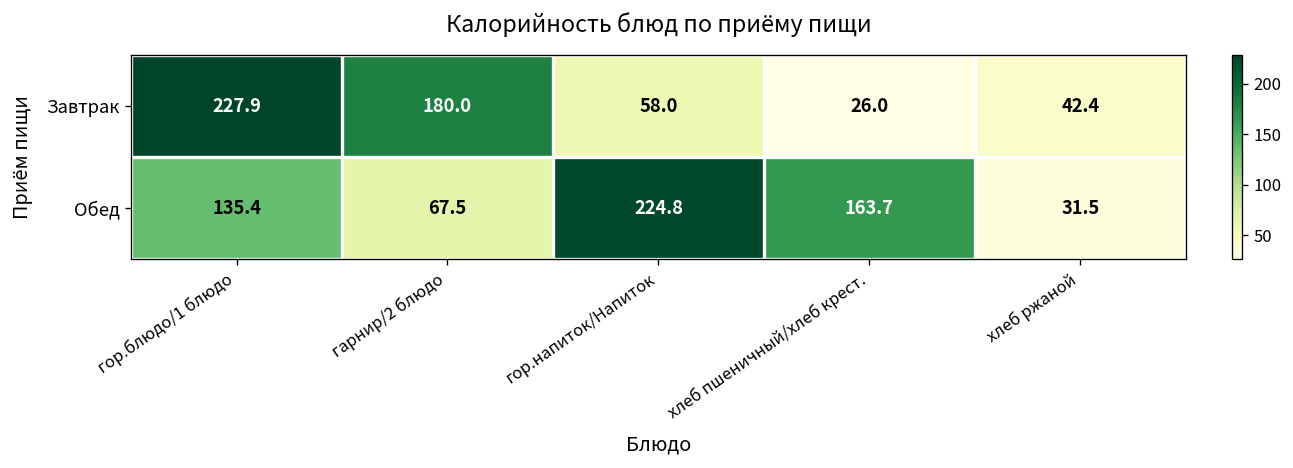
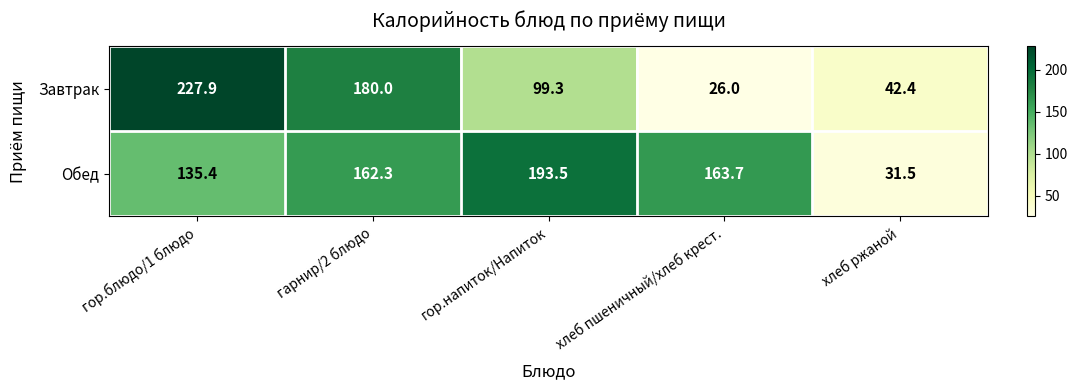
Завтрак, гор.напиток/Напиток: 58.0 -> 99.3
Обед, гарнир/2 блюдо: 67.5 -> 162.3
Обед, гор.напиток/Напиток: 224.8 -> 193.5
